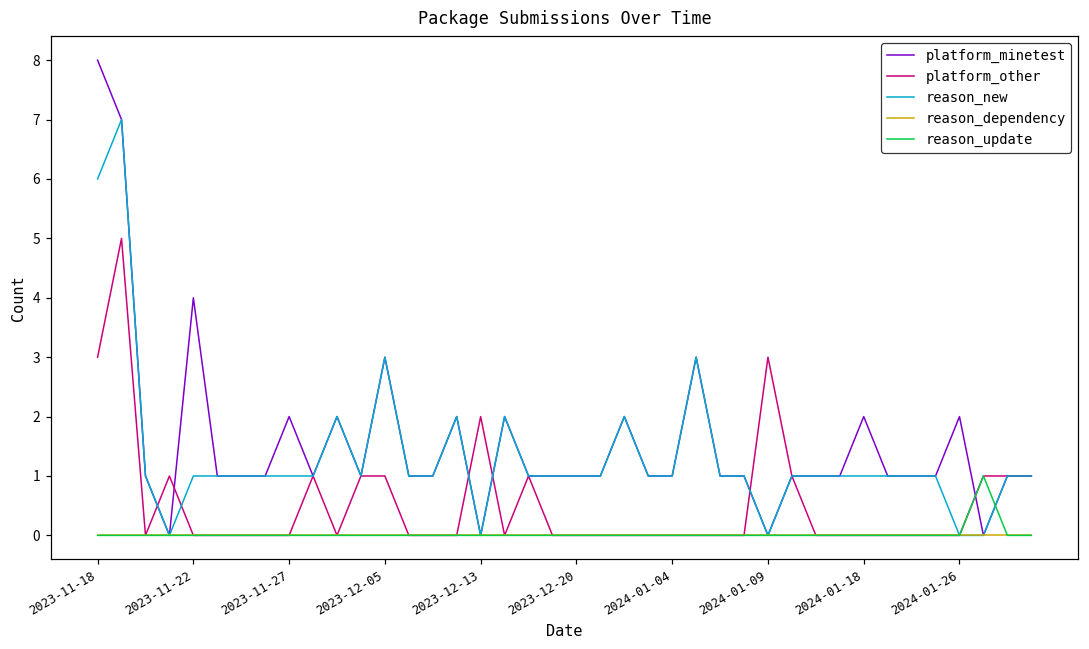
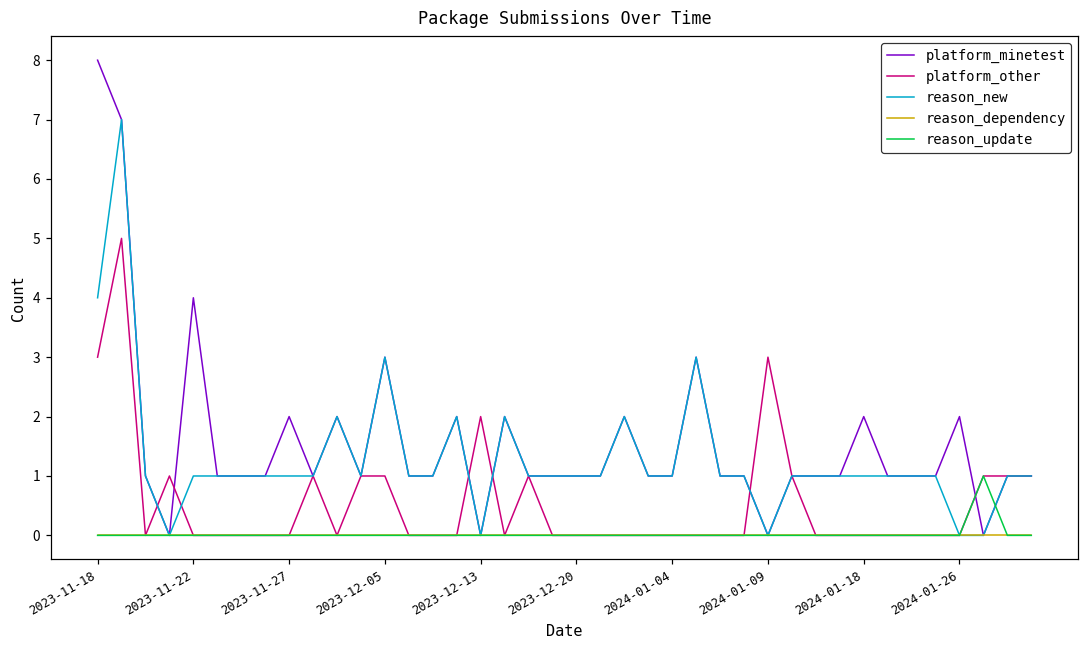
reason_new, 2023-11-18: 6 -> 4
